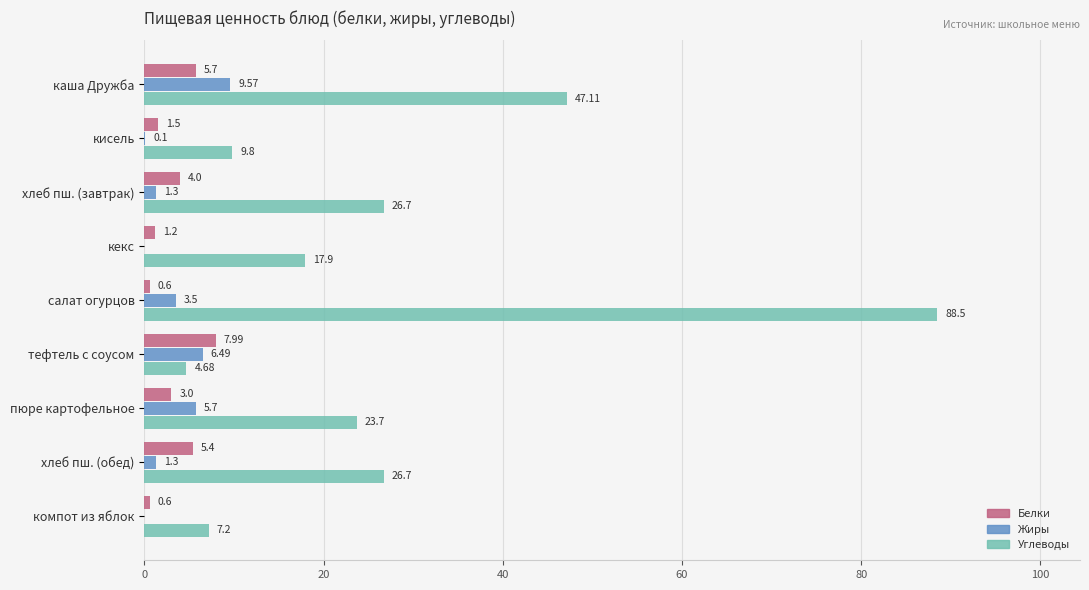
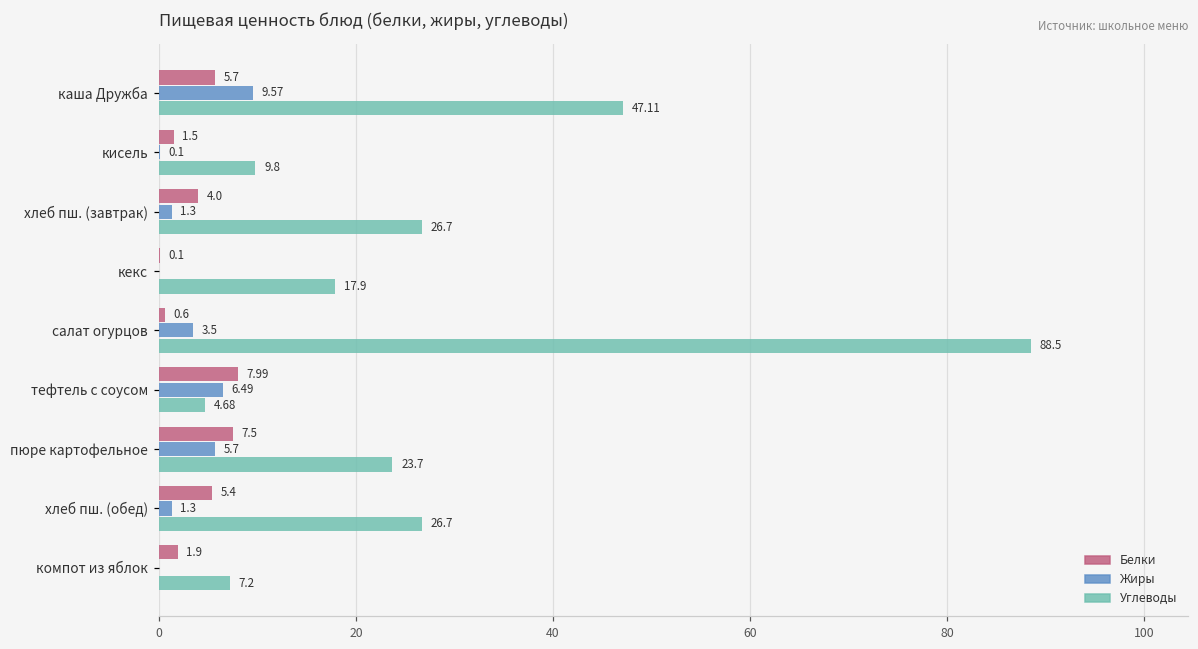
Белки, кекс: 1.2 -> 0.1
Белки, пюре картофельное: 3.0 -> 7.5
Белки, компот из яблок: 0.6 -> 1.9
